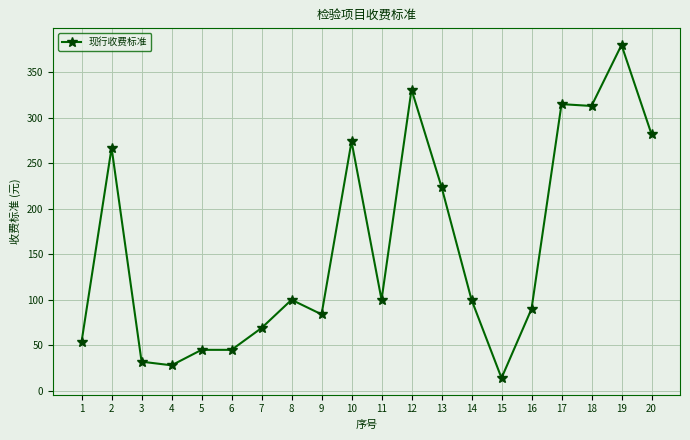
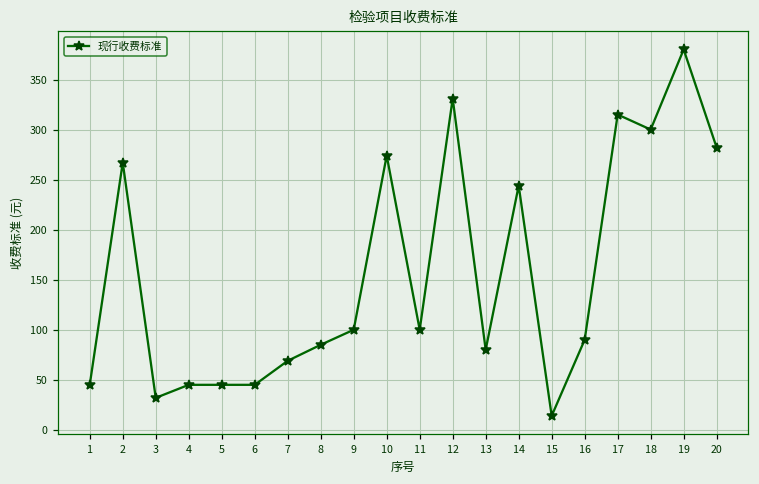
1: 54 -> 45
4: 30 -> 50
8: 100 -> 90
9: 80 -> 100
13: 220 -> 80
14: 100 -> 240
18: 310 -> 300
